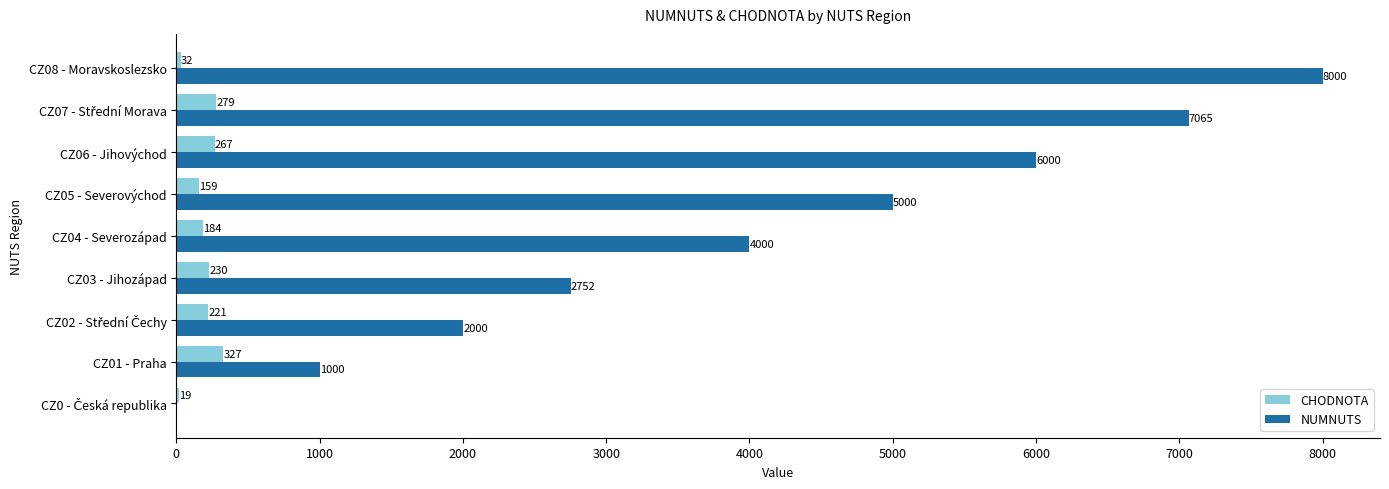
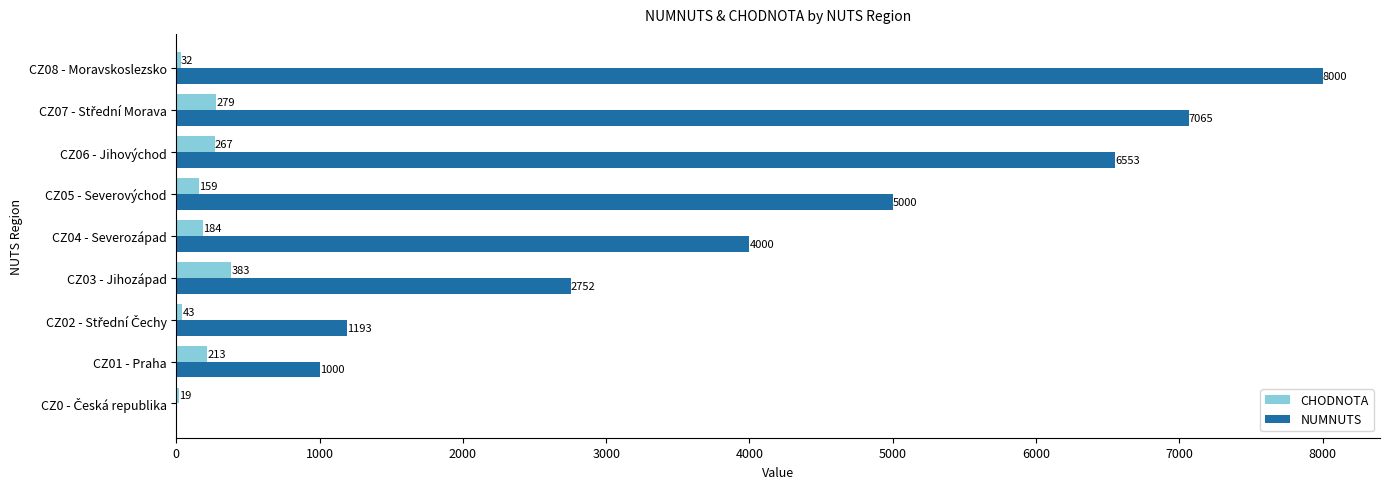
NUMNUTS, CZ06 - Jihovýchod: 6000 -> 6553
CHODNOTA, CZ03 - Jihozápad: 230 -> 383
CHODNOTA, CZ02 - Střední Čechy: 221 -> 43
NUMNUTS, CZ02 - Střední Čechy: 2000 -> 1193
CHODNOTA, CZ01 - Praha: 327 -> 213
